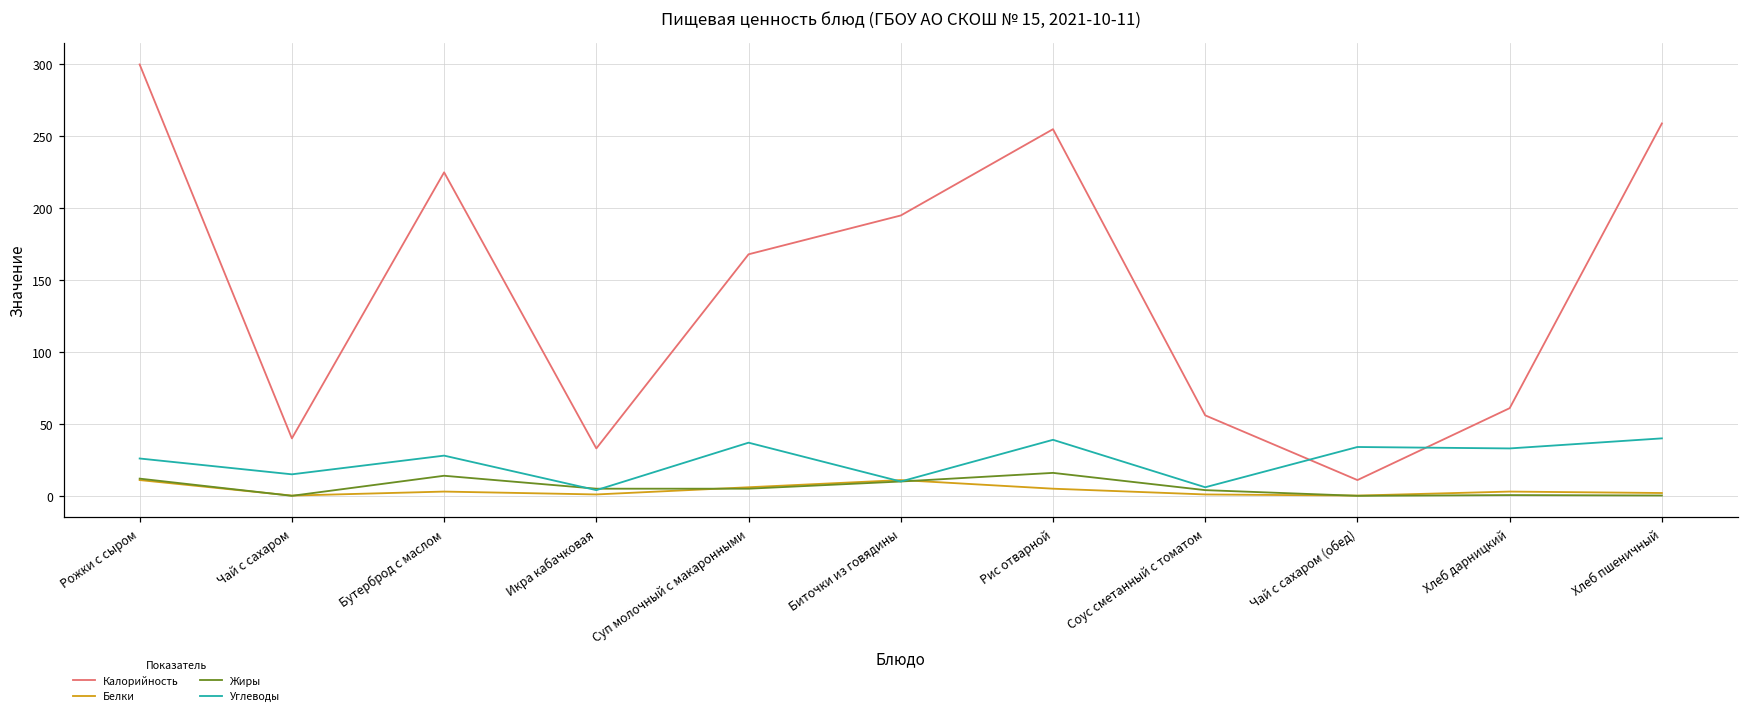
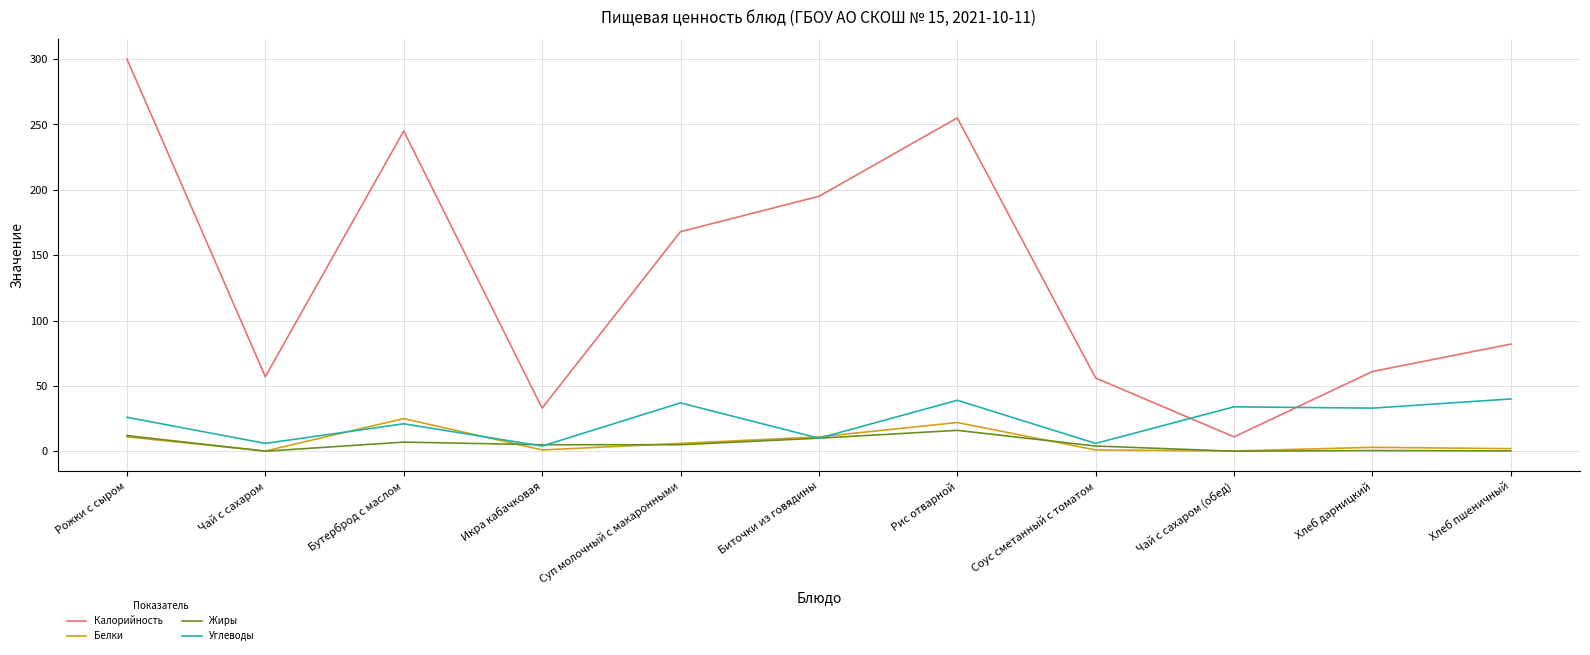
Калорийность, Чай с сахаром: 40 -> 57
Углеводы, Чай с сахаром: 15 -> 6
Калорийность, Бутерброд с маслом: 225 -> 245
Белки, Бутерброд с маслом: 3 -> 25
Жиры, Бутерброд с маслом: 14 -> 7
Углеводы, Бутерброд с маслом: 28 -> 21
Белки, Рис отварной: 5 -> 22
Калорийность, Хлеб пшеничный: 259 -> 82
